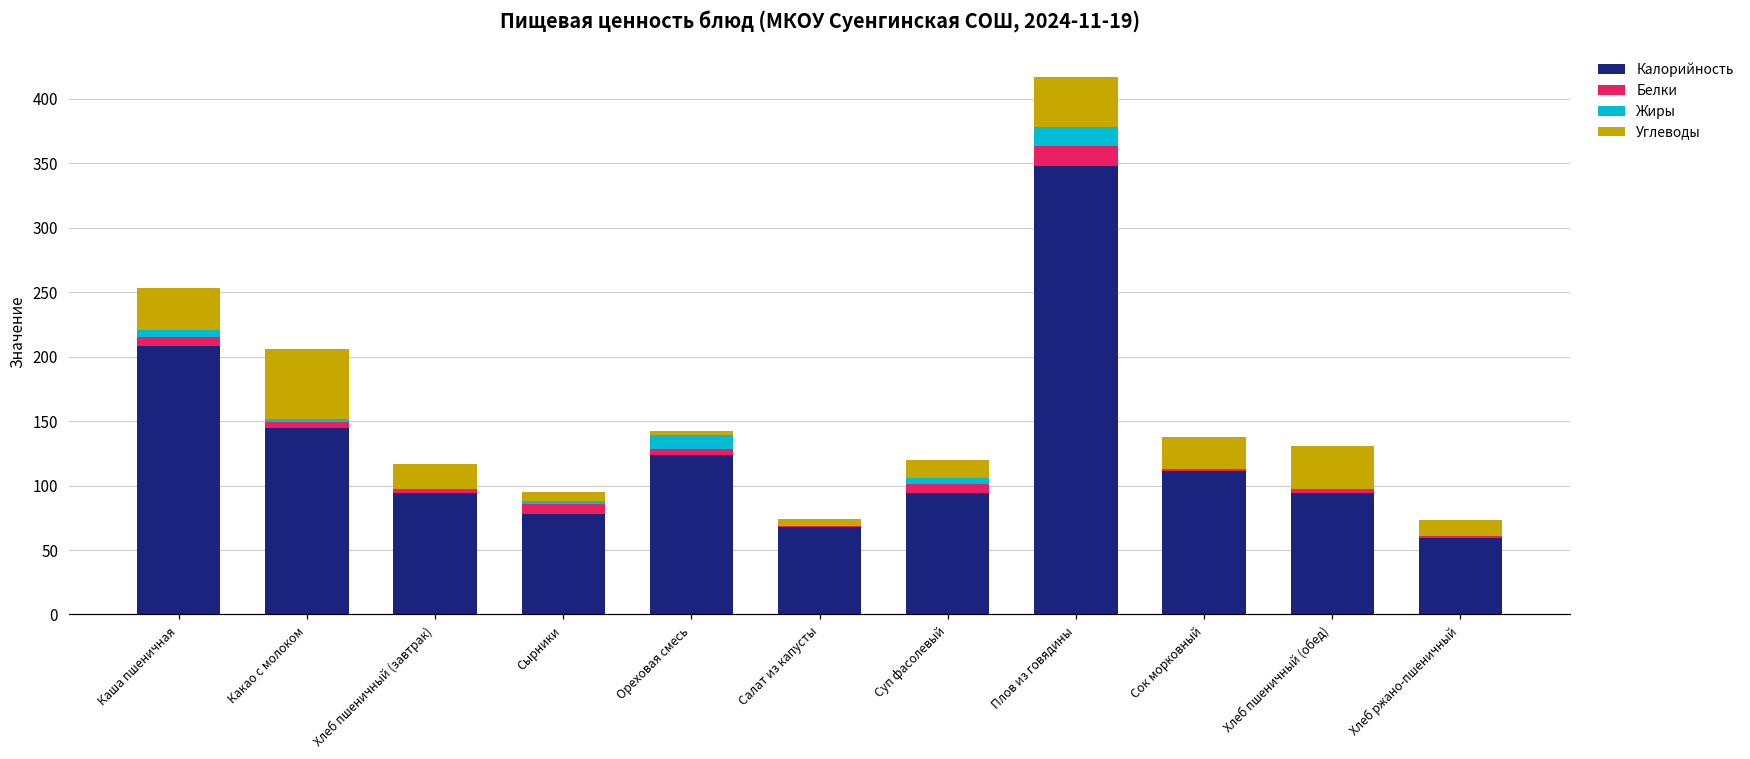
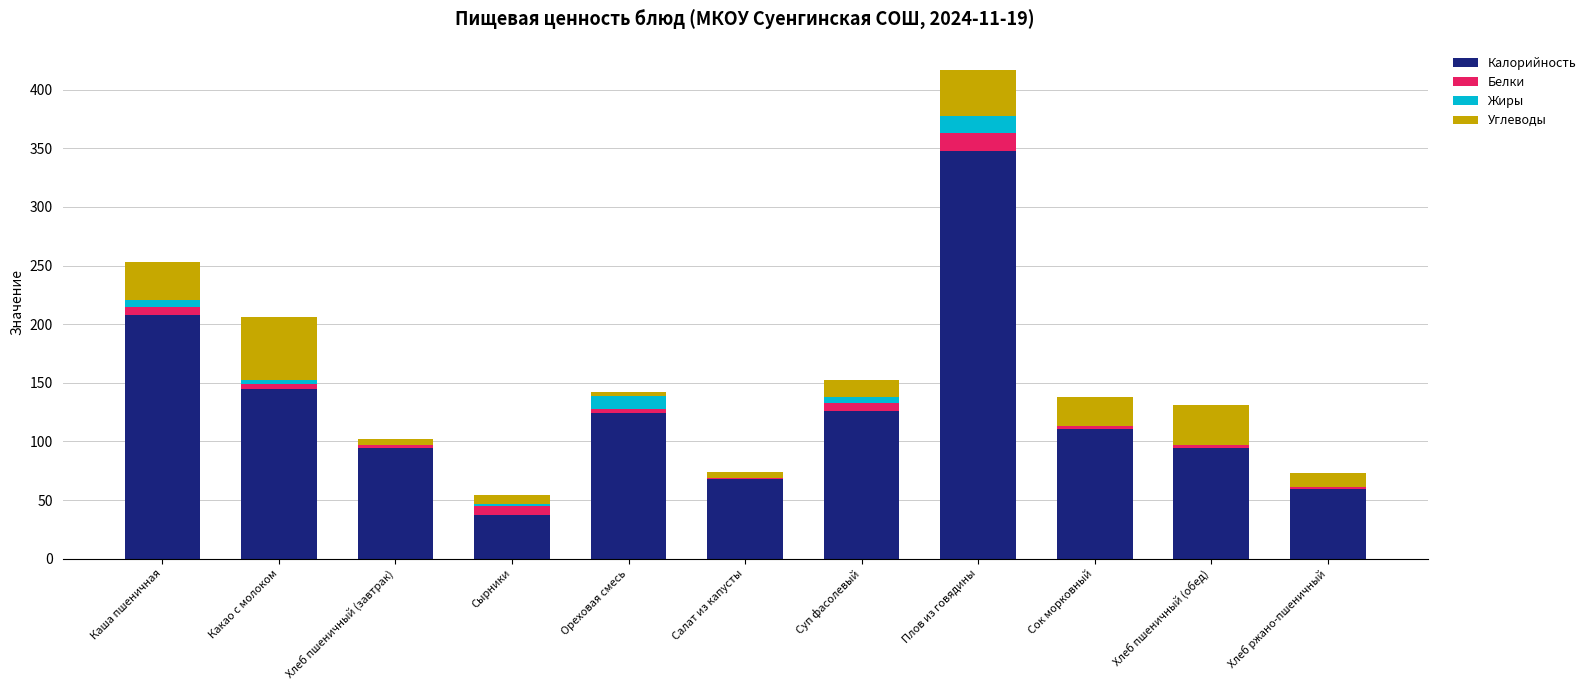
Углеводы, Хлеб пшеничный (завтрак): 20 -> 5
Калорийность, Сырники: 78 -> 37
Калорийность, Суп фасолевый: 94 -> 126
